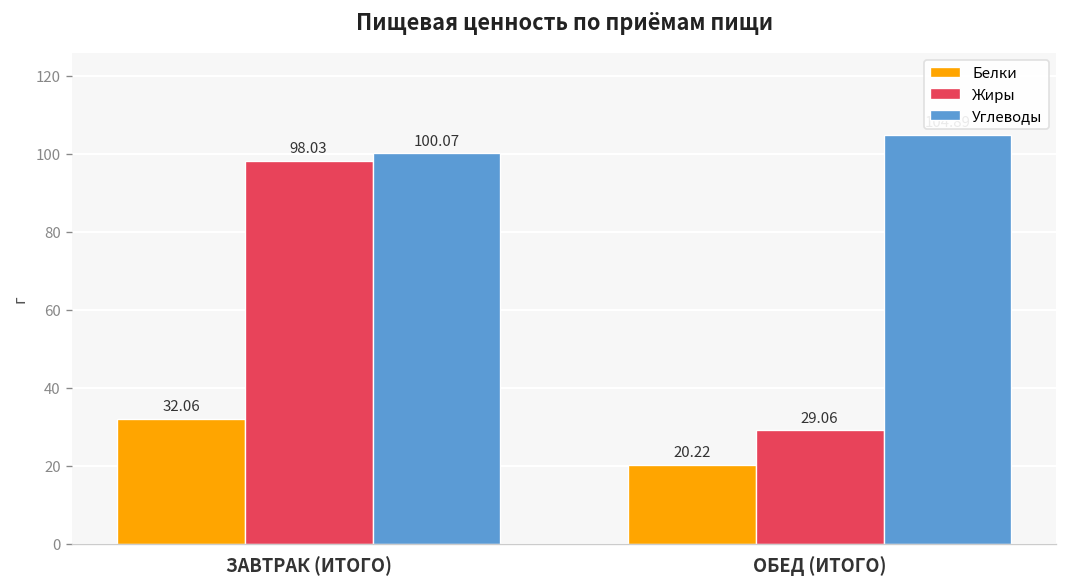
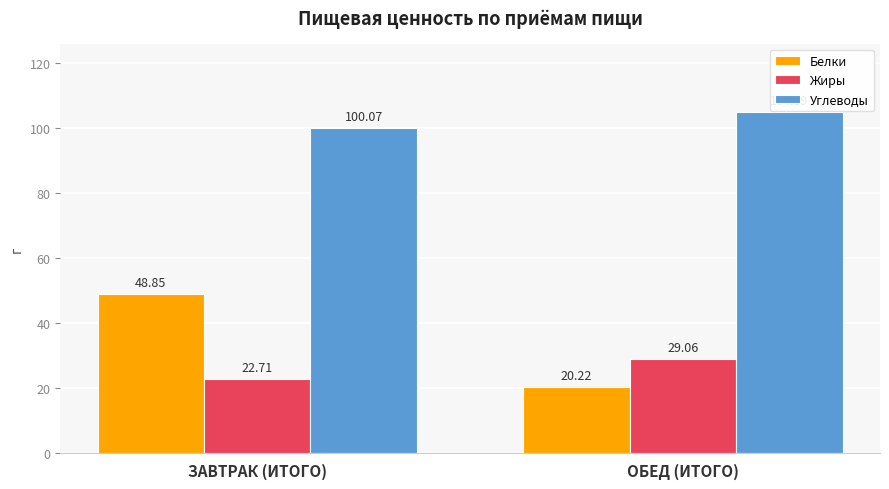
Белки, ЗАВТРАК (ИТОГО): 32.06 -> 48.85
Жиры, ЗАВТРАК (ИТОГО): 98.03 -> 22.71
